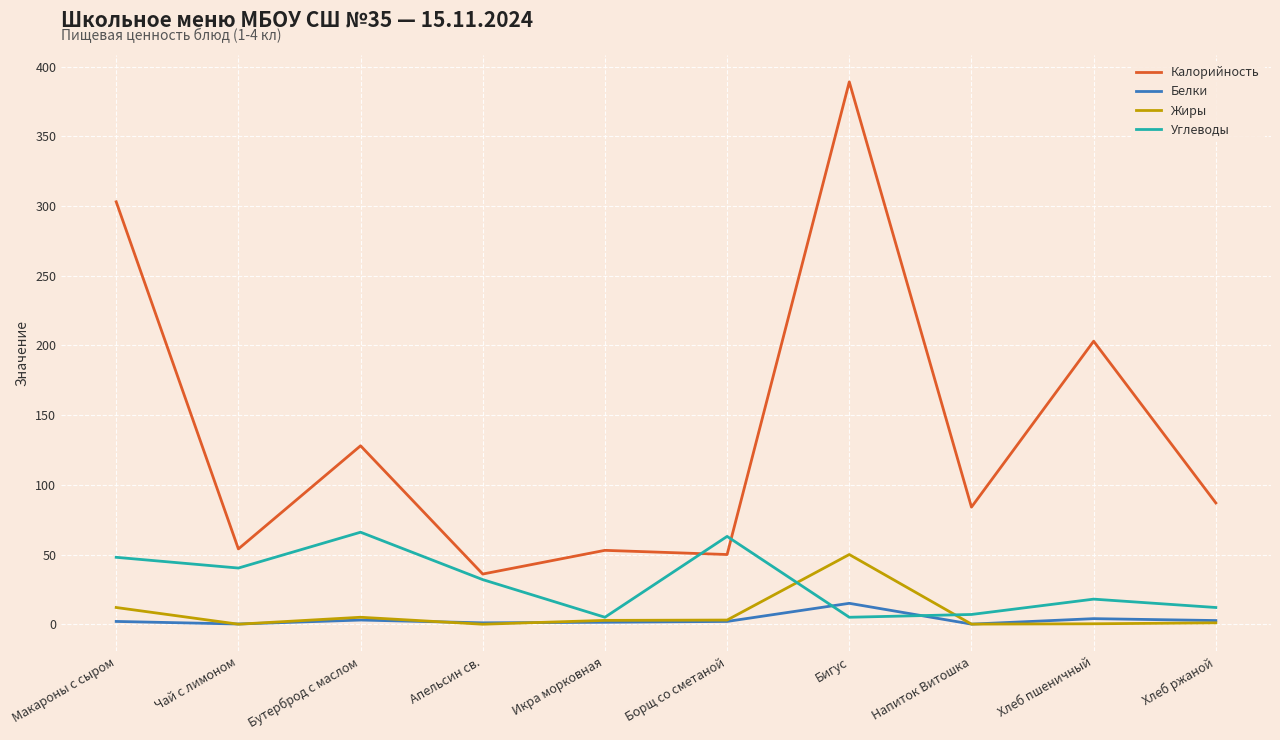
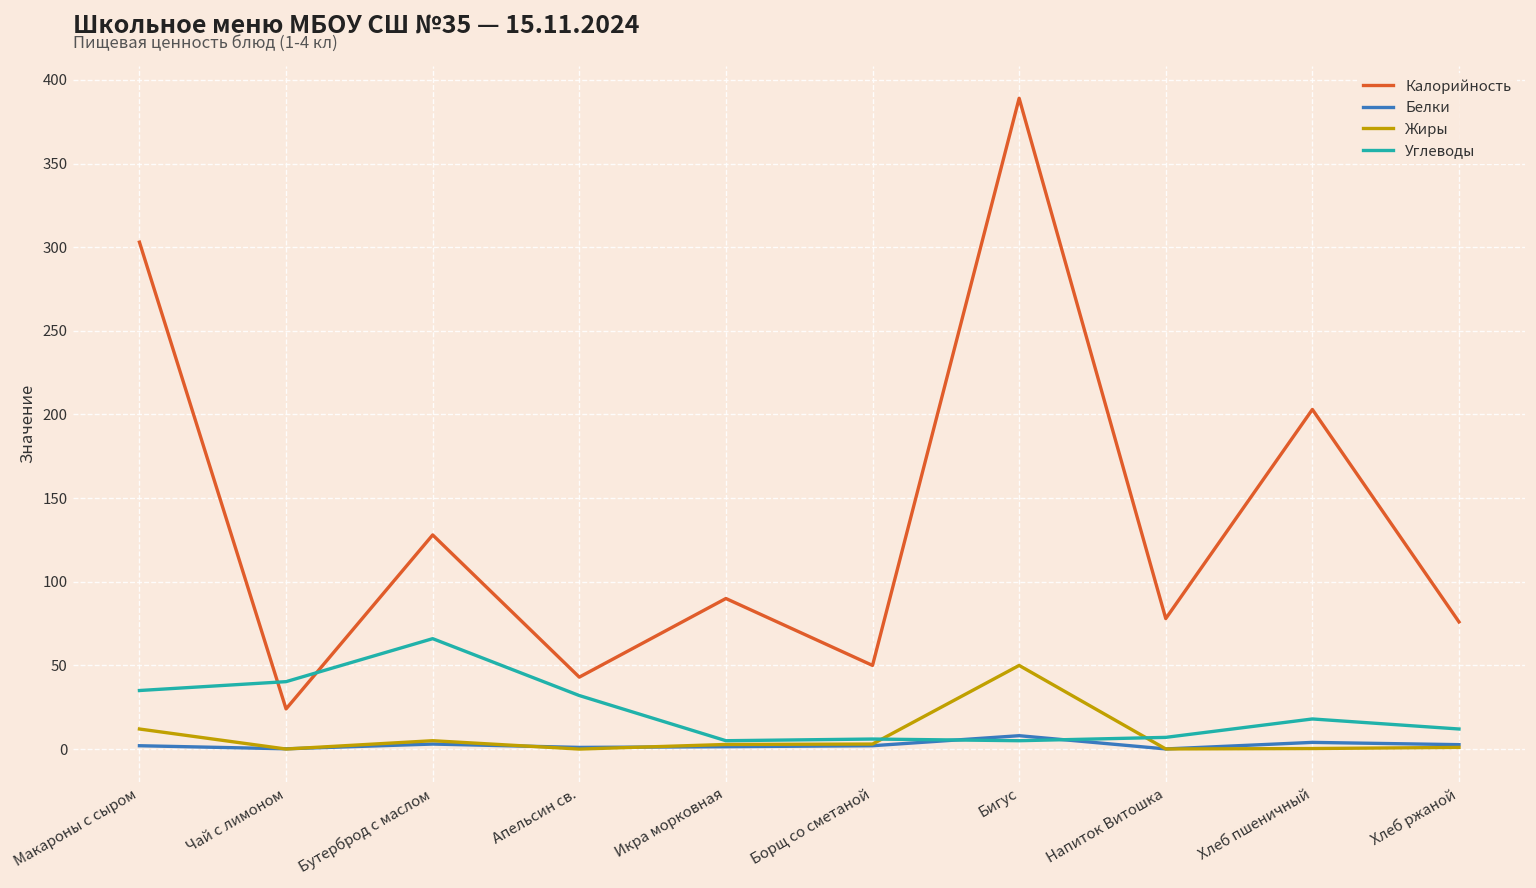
Углеводы, Макароны с сыром: 48 -> 35
Калорийность, Чай с лимоном: 54 -> 24
Калорийность, Апельсин св.: 36 -> 43
Калорийность, Икра морковная: 53 -> 90
Углеводы, Борщ со сметаной: 63 -> 6
Белки, Бигус: 15 -> 8
Калорийность, Напиток Витошка: 84 -> 78
Калорийность, Хлеб ржаной: 87 -> 76
